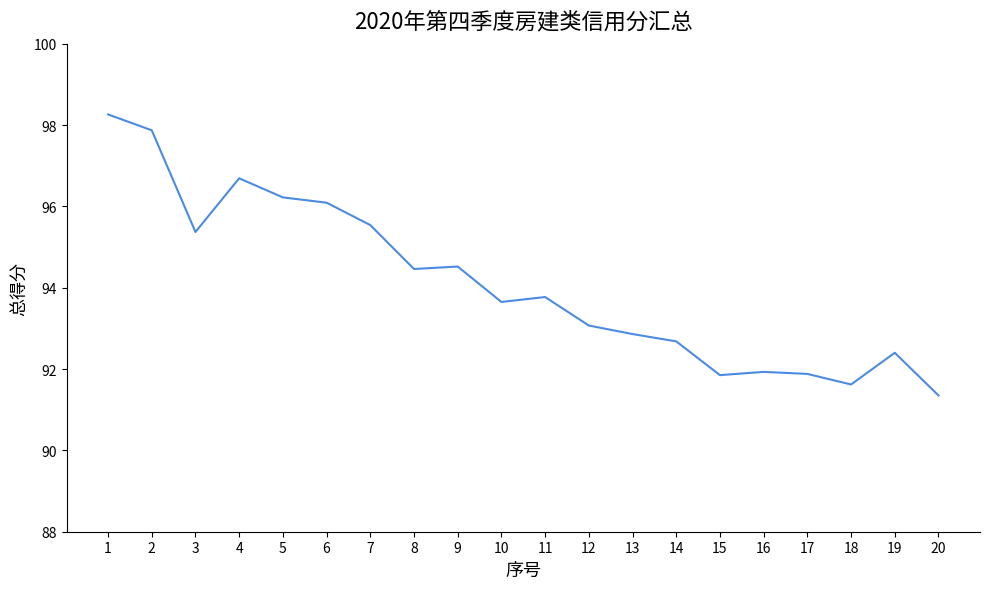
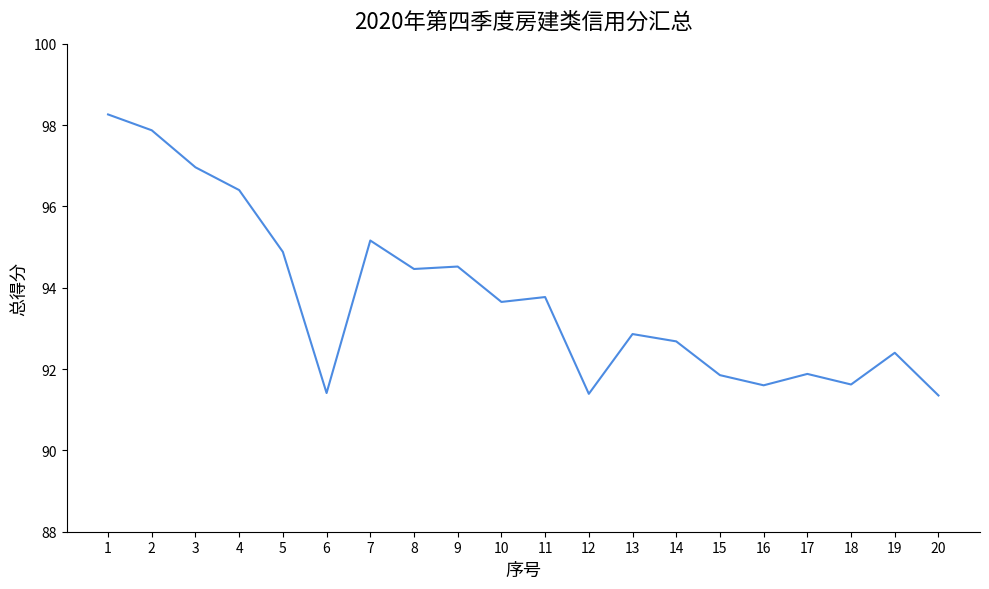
3: 95.4 -> 97.0
4: 96.7 -> 96.4
5: 96.2 -> 94.9
6: 96.1 -> 91.4
7: 95.5 -> 95.2
12: 93.1 -> 91.4
16: 91.9 -> 91.6
